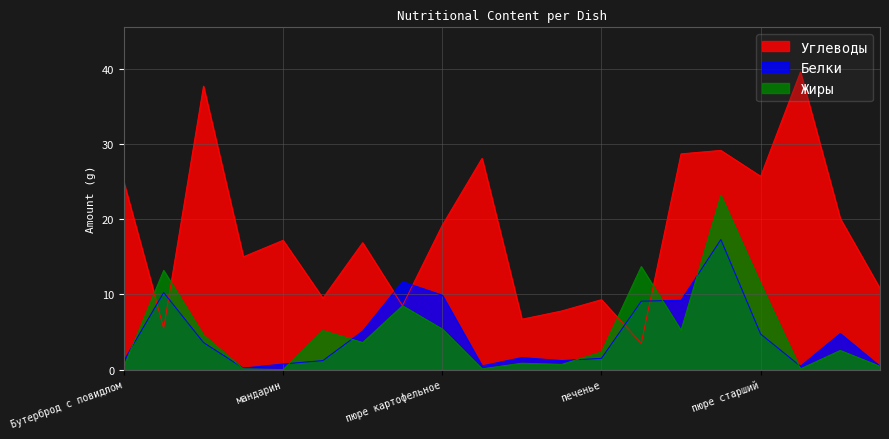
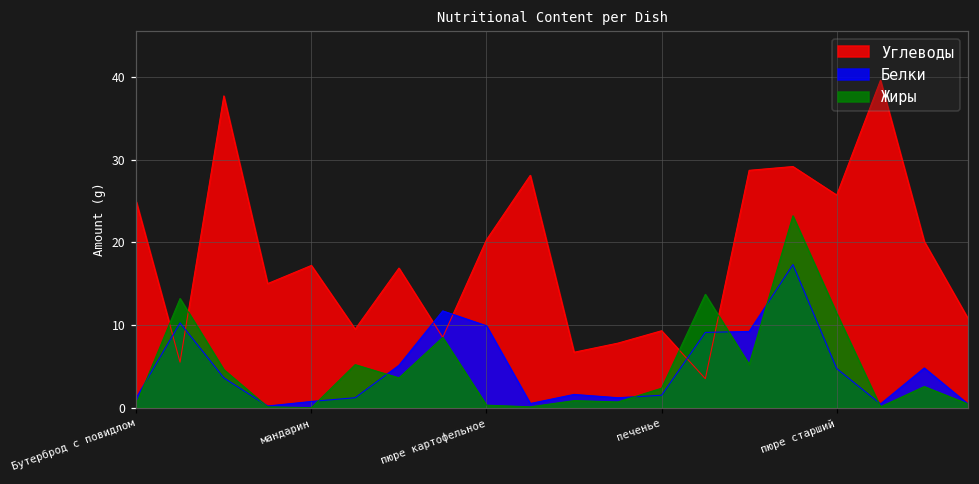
Углеводы, пюре картофельное: 19 -> 20
Жиры, пюре картофельное: 5 -> 0
